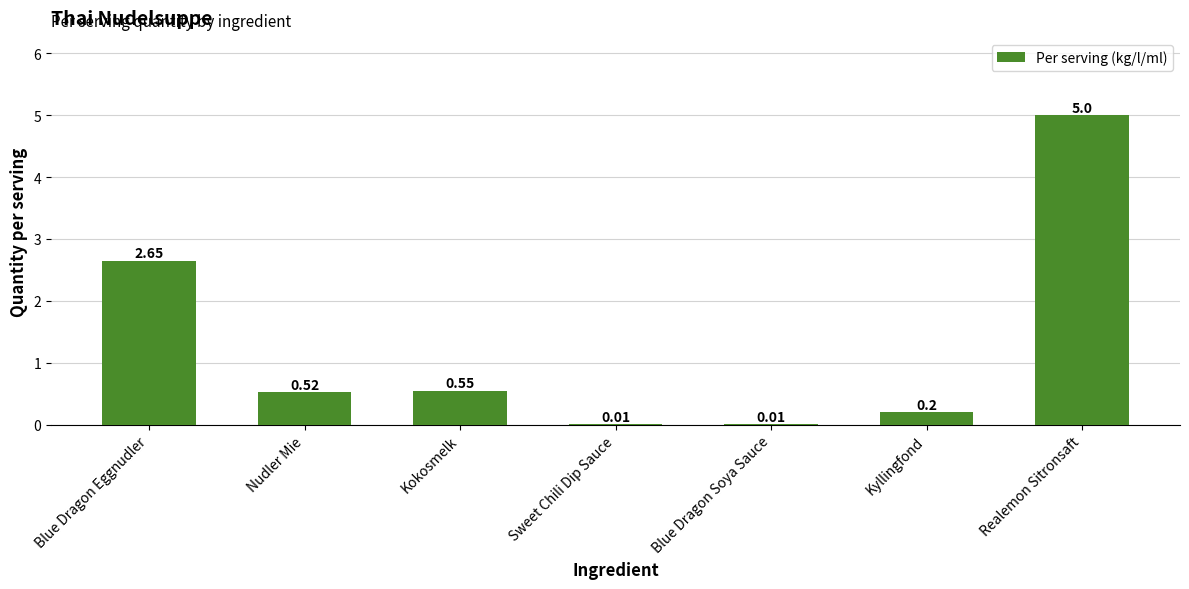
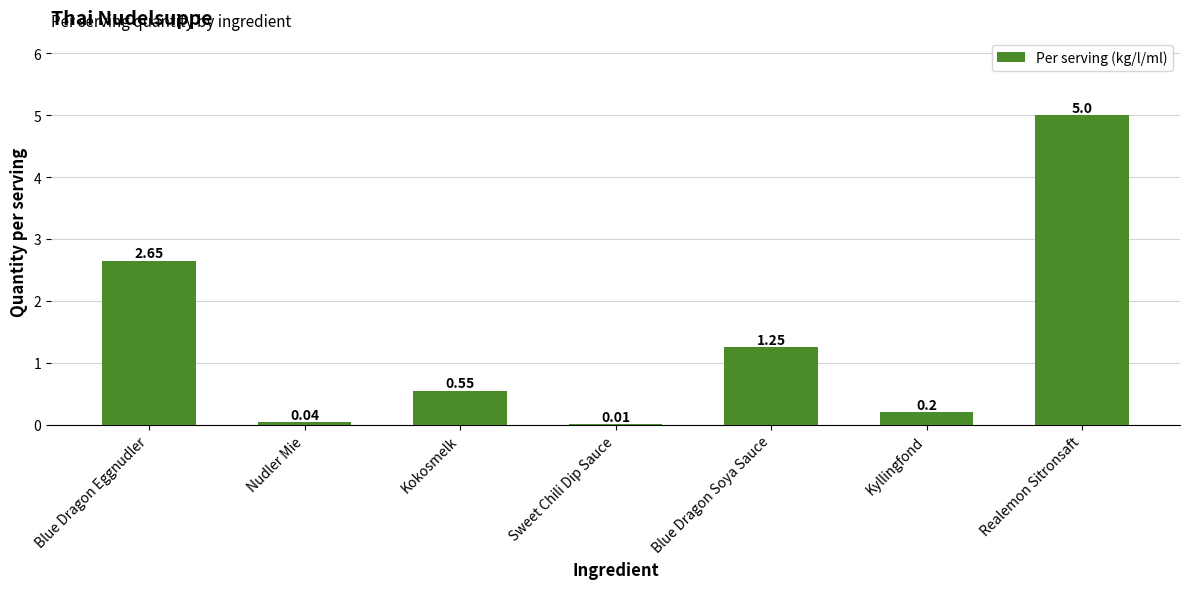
Nudler Mie: 0.52 -> 0.04
Blue Dragon Soya Sauce: 0.01 -> 1.25
